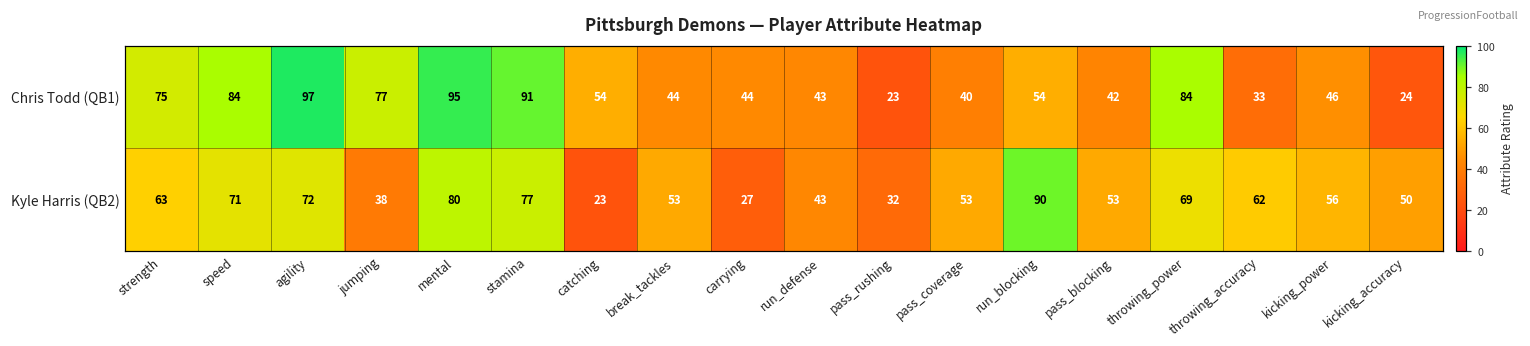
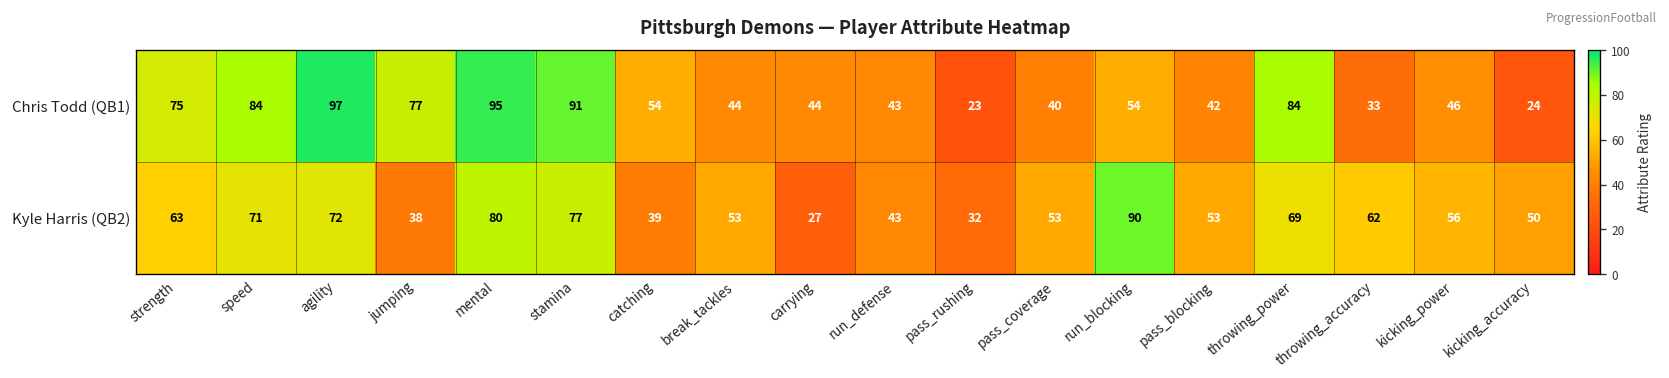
Kyle Harris (QB2), catching: 23 -> 39
